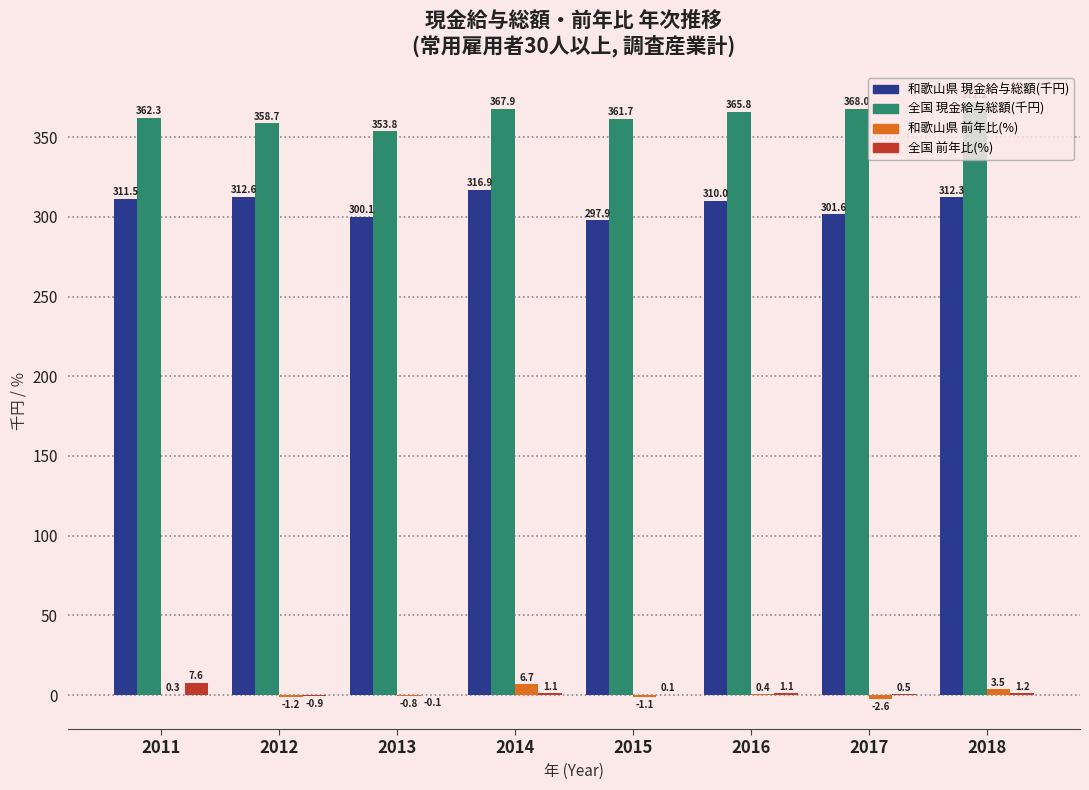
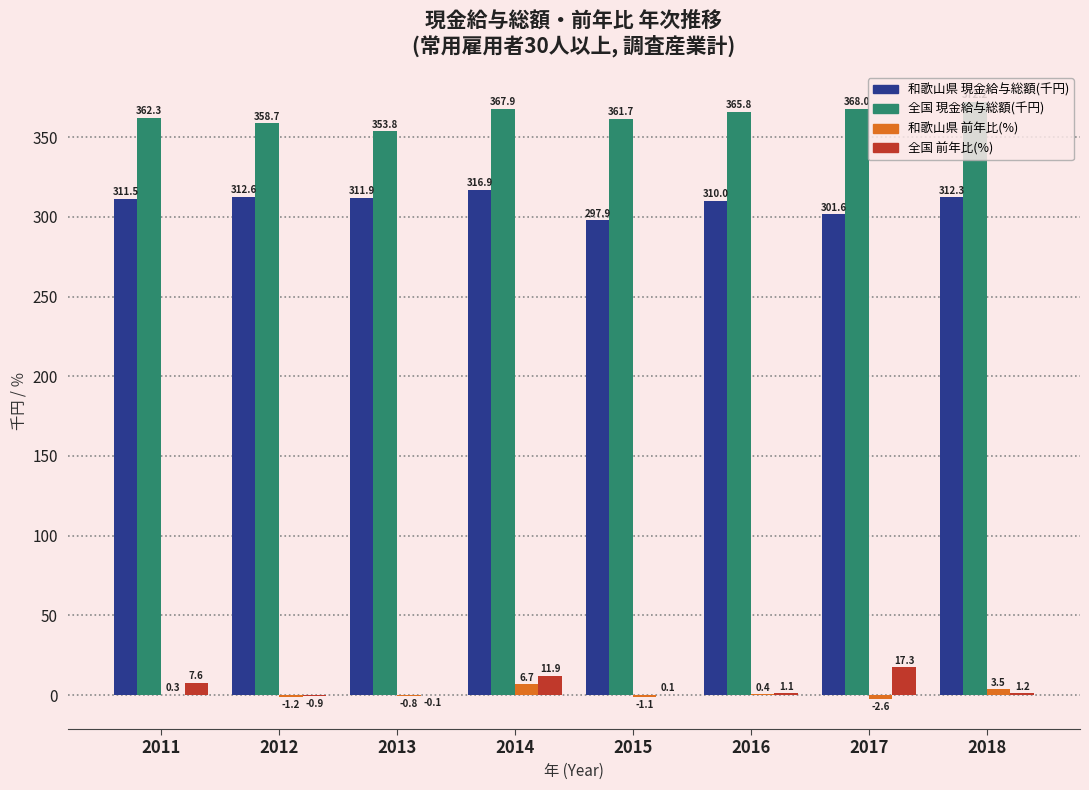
和歌山県 現金給与総額(千円), 2013: 300.1 -> 311.9
全国 前年比(%), 2014: 1.1 -> 11.9
全国 前年比(%), 2017: 0.5 -> 17.3
